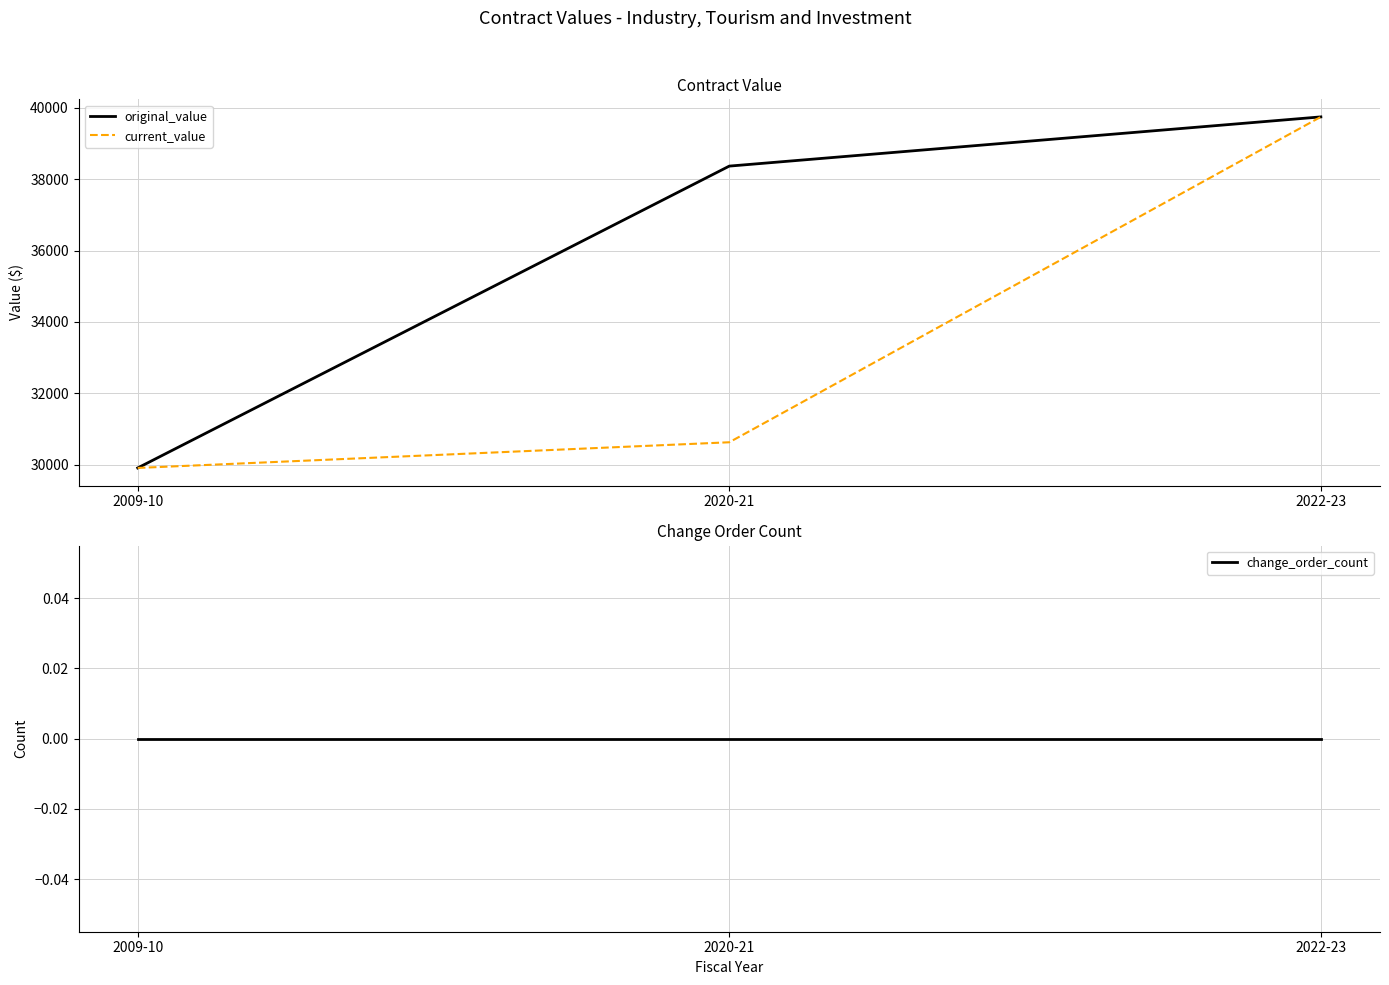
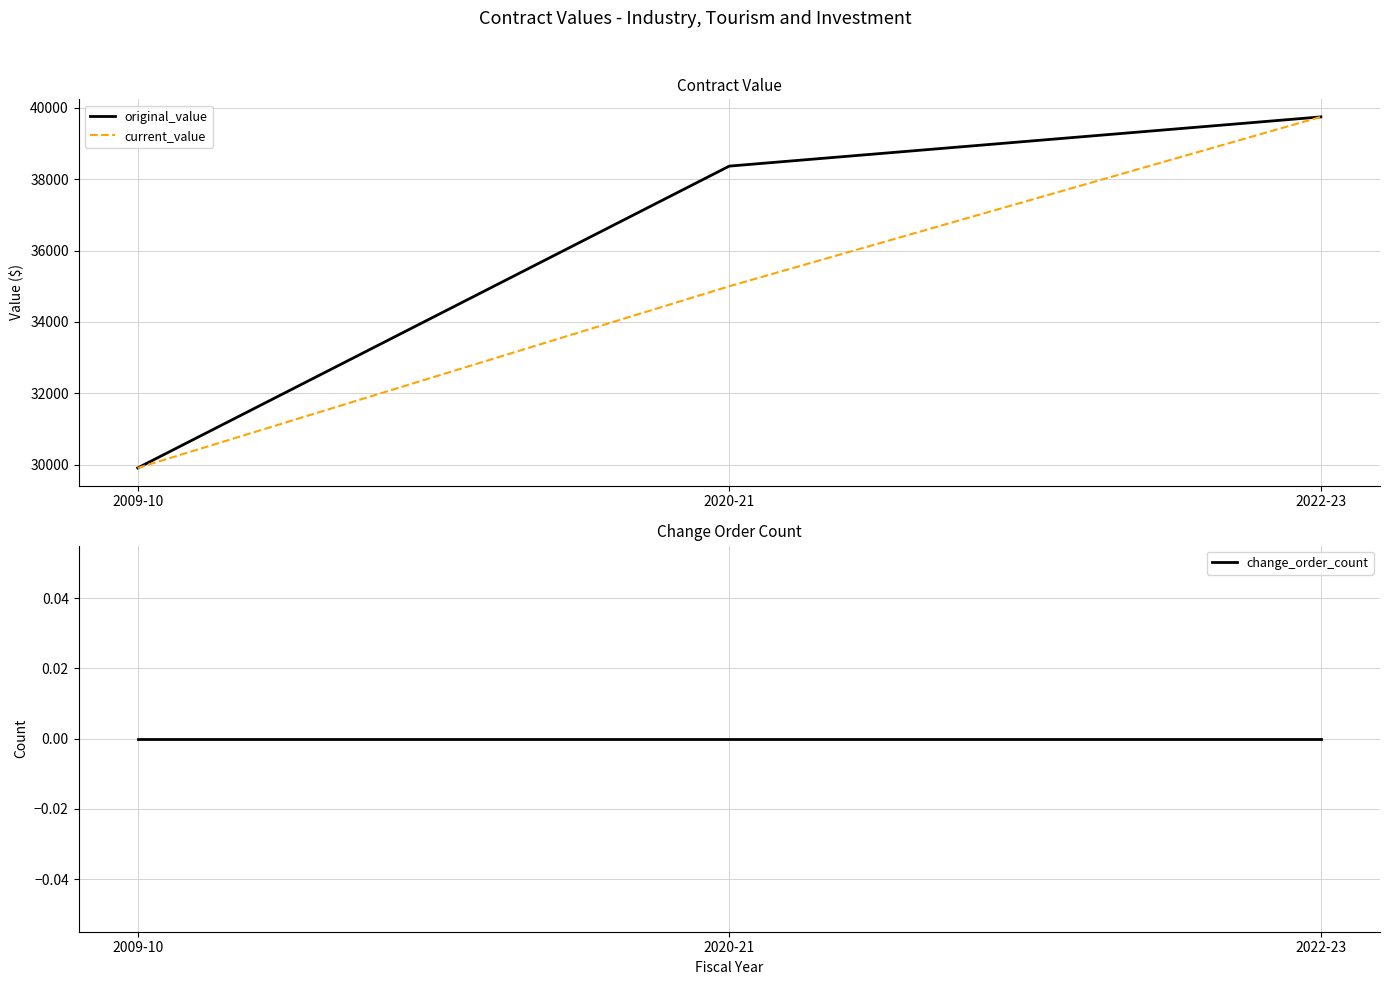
Contract Value, current_value, 2020-21: 30600 -> 35000
